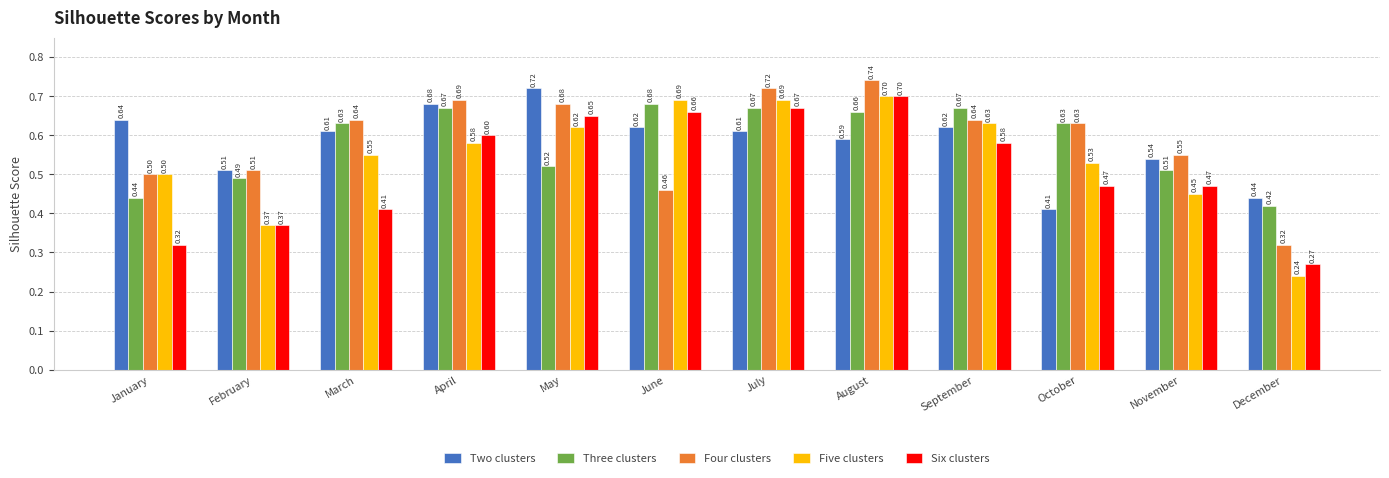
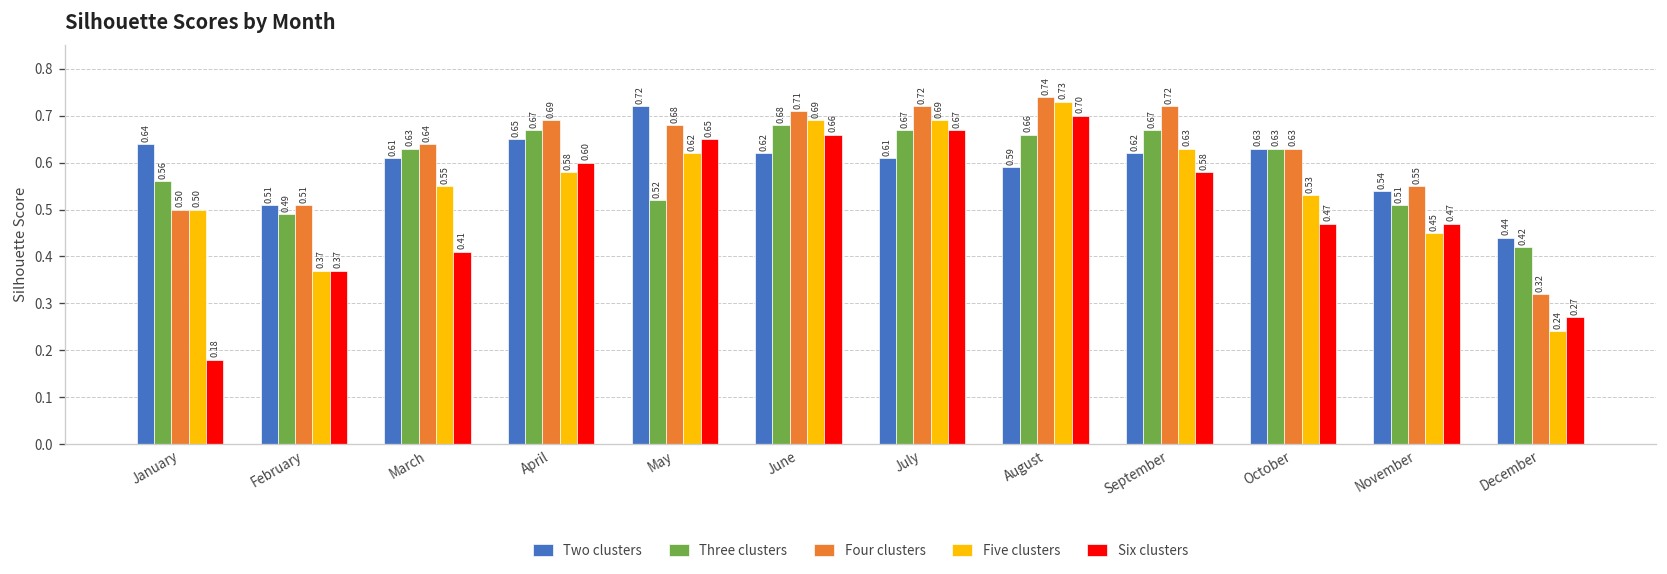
Three clusters, January: 0.44 -> 0.56
Six clusters, January: 0.32 -> 0.18
Two clusters, April: 0.68 -> 0.65
Four clusters, June: 0.46 -> 0.71
Five clusters, August: 0.70 -> 0.73
Four clusters, September: 0.64 -> 0.72
Two clusters, October: 0.41 -> 0.63
